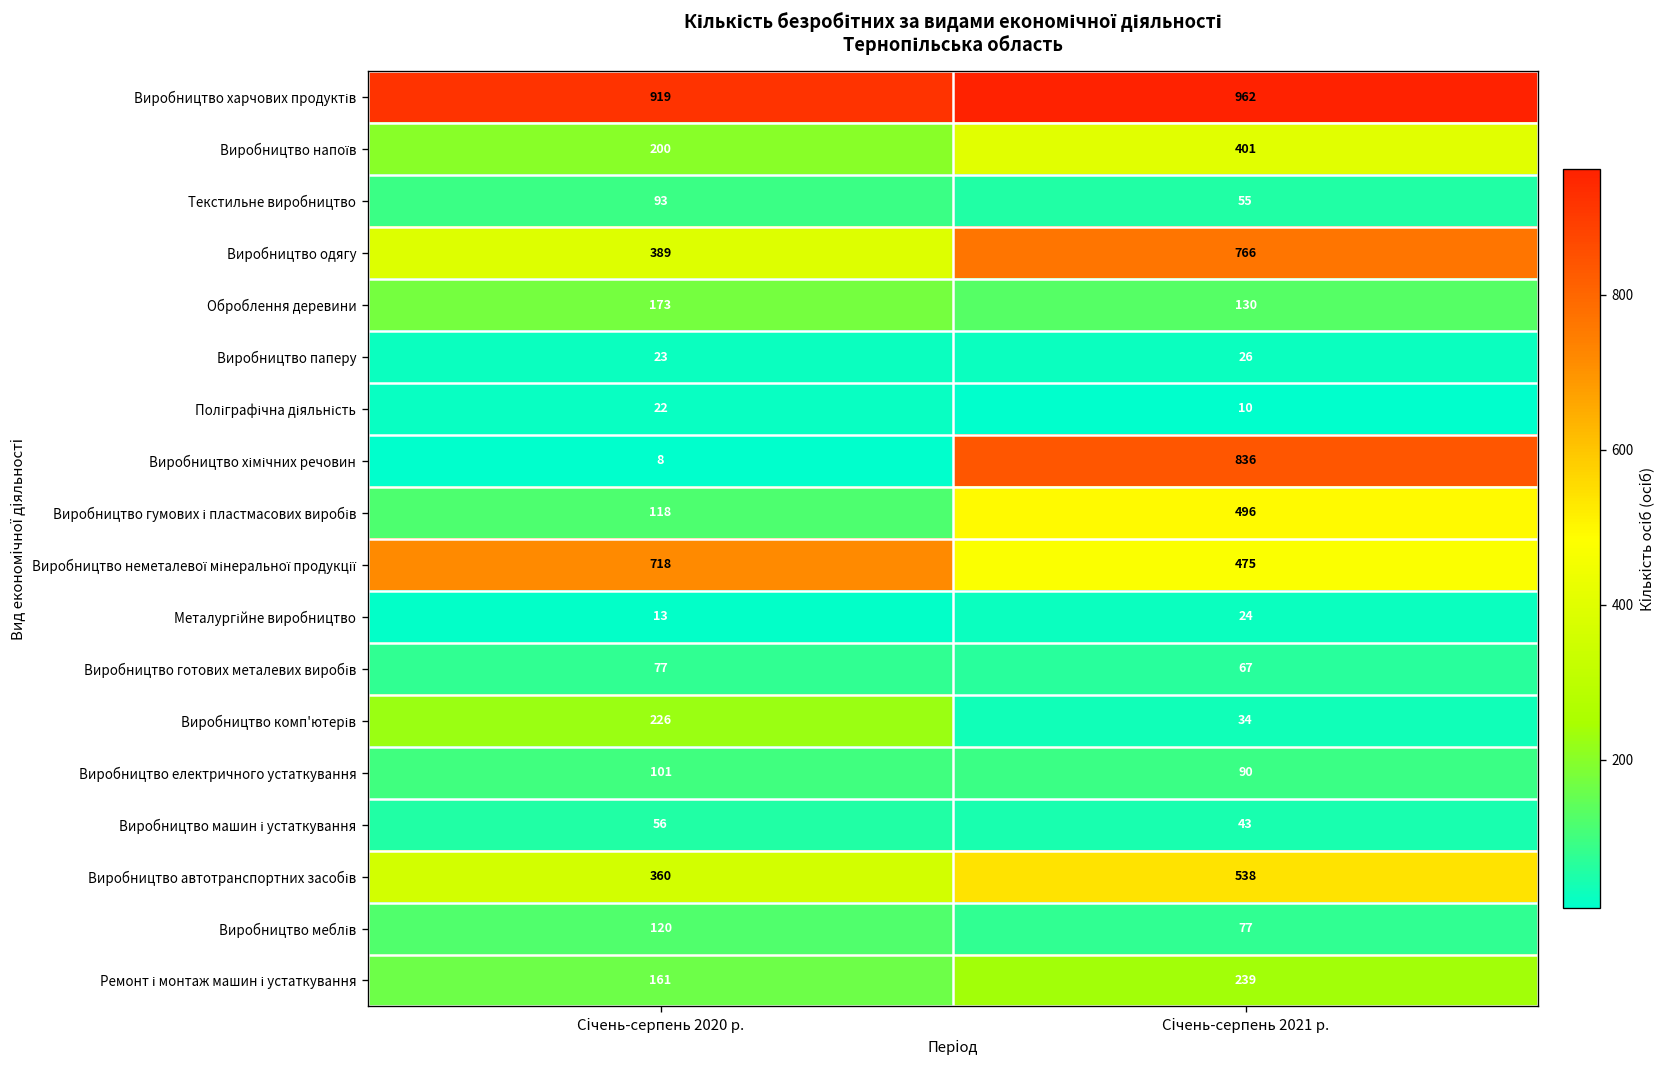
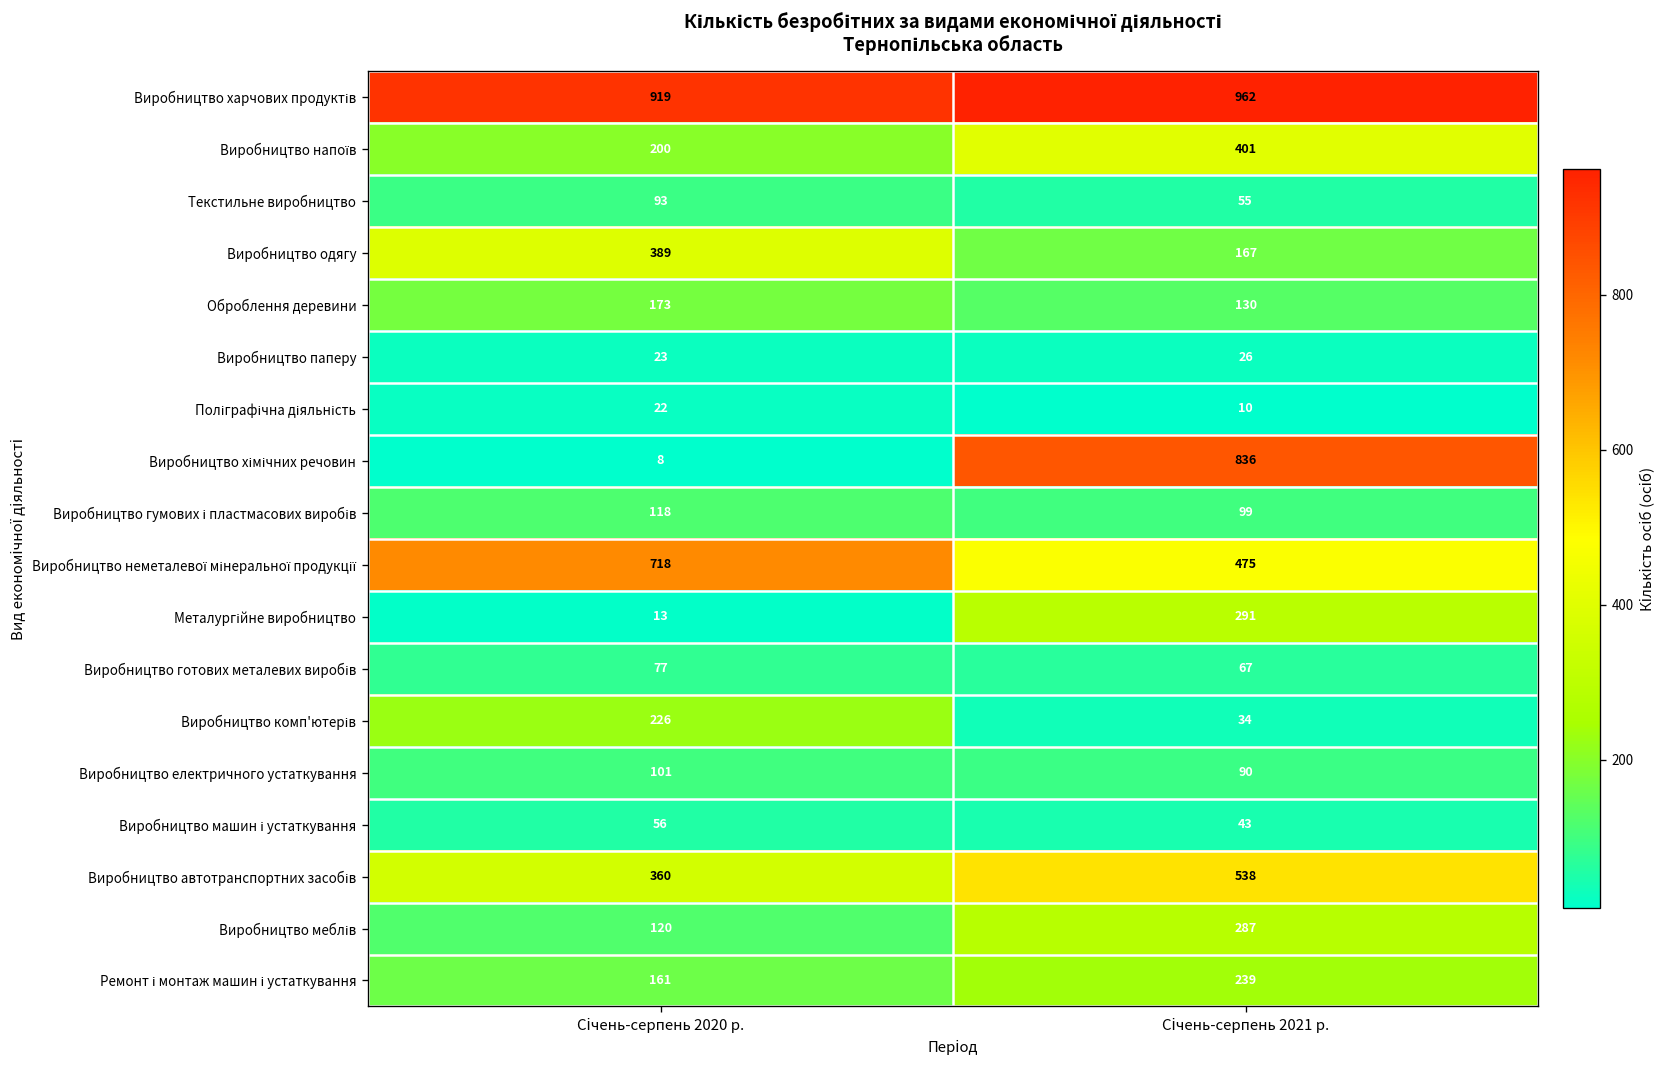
Виробництво одягу, Січень-серпень 2021 р.: 766 -> 167
Виробництво гумових і пластмасових виробів, Січень-серпень 2021 р.: 496 -> 99
Металургійне виробництво, Січень-серпень 2021 р.: 24 -> 291
Виробництво меблів, Січень-серпень 2021 р.: 77 -> 287
